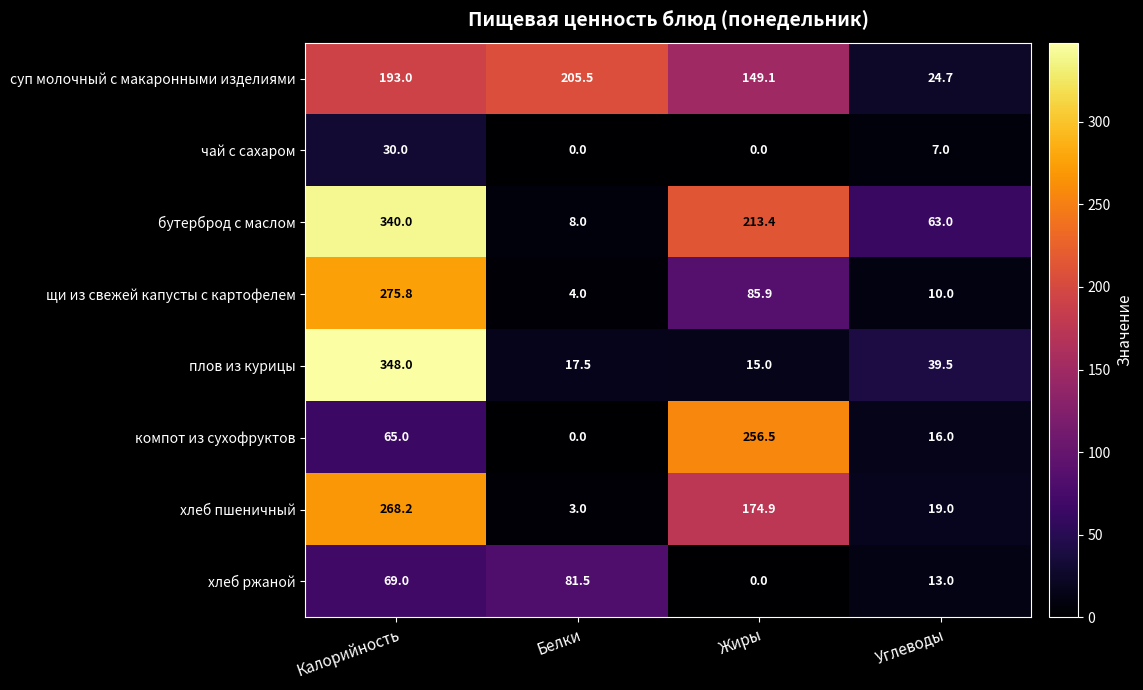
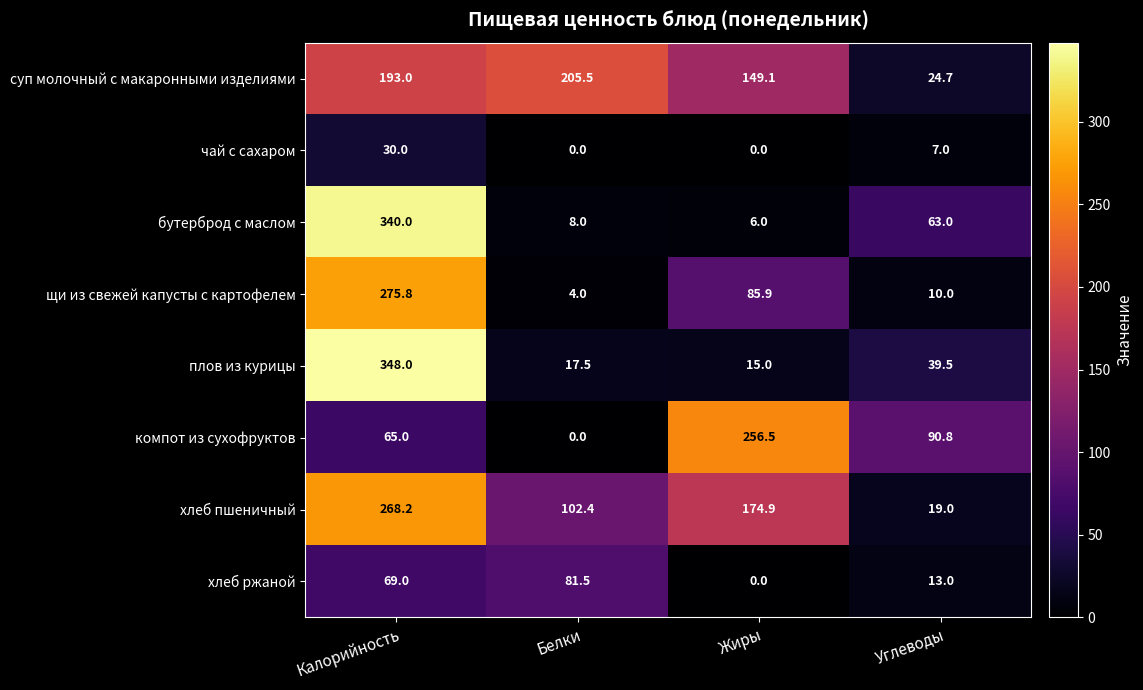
бутерброд с маслом, Жиры: 213.4 -> 6.0
компот из сухофруктов, Углеводы: 16.0 -> 90.8
хлеб пшеничный, Белки: 3.0 -> 102.4
